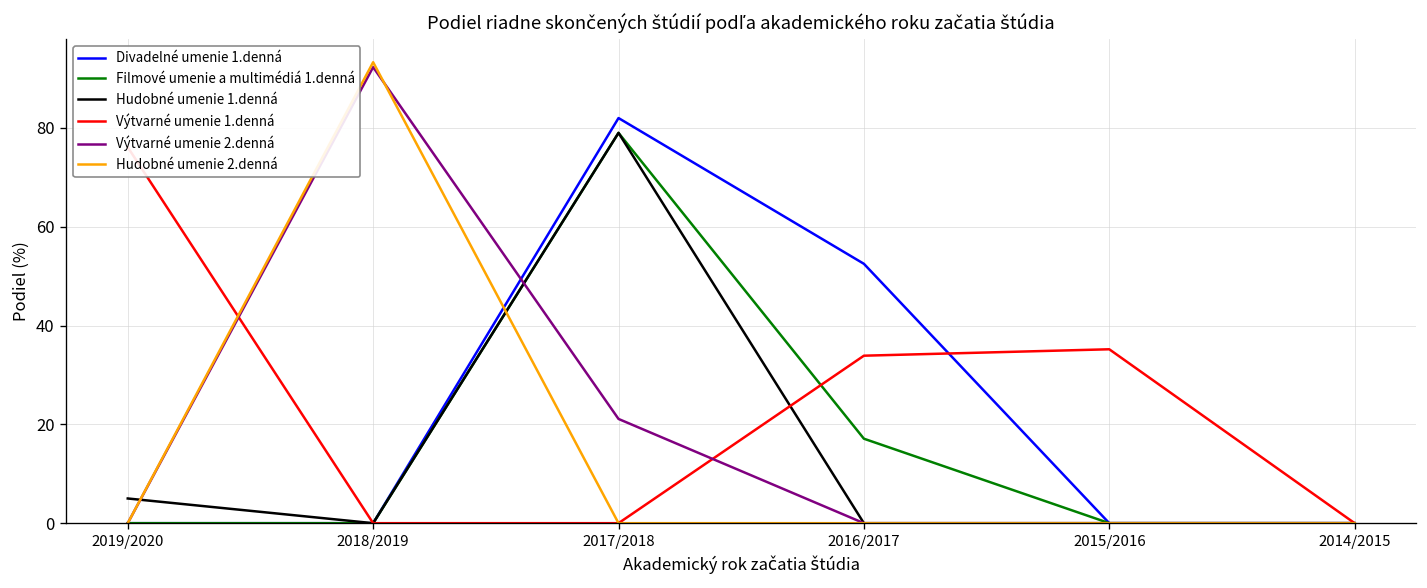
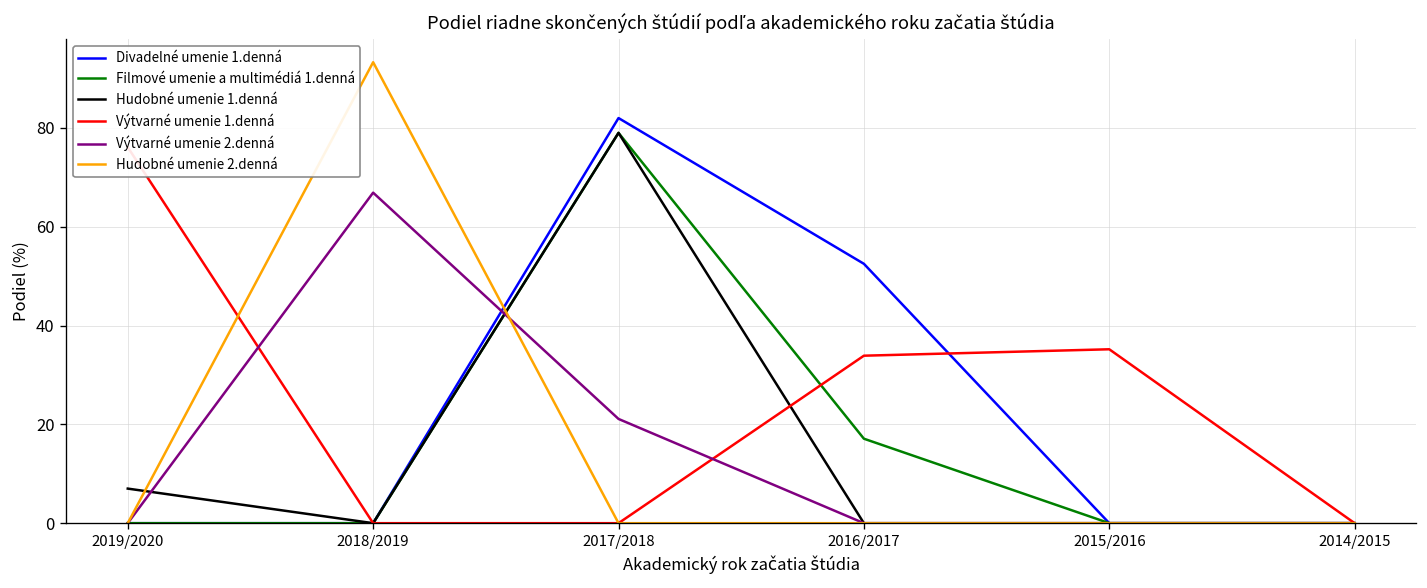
Hudobné umenie 1.denná, 2019/2020: 5 -> 7
Výtvarné umenie 2.denná, 2018/2019: 92 -> 67
